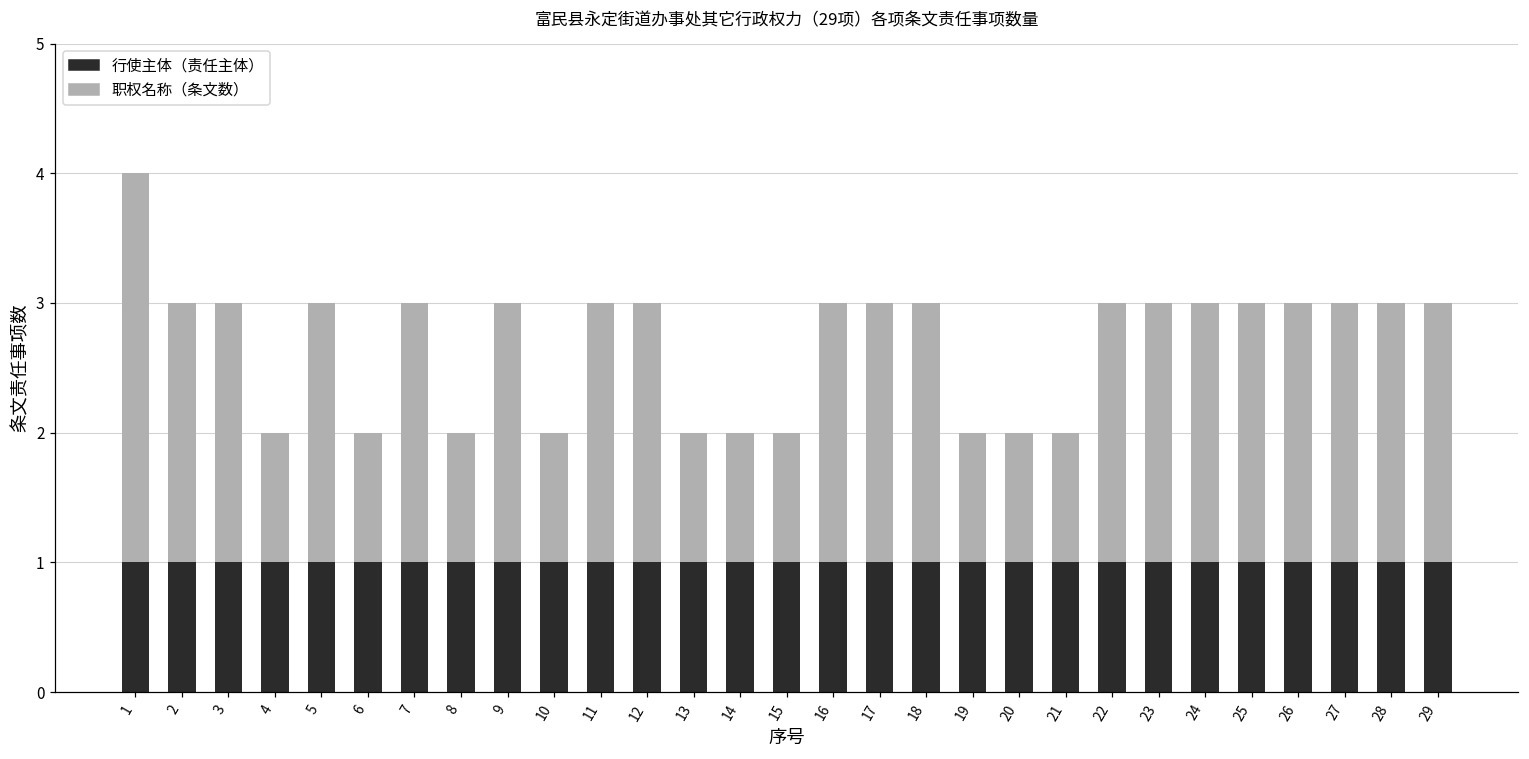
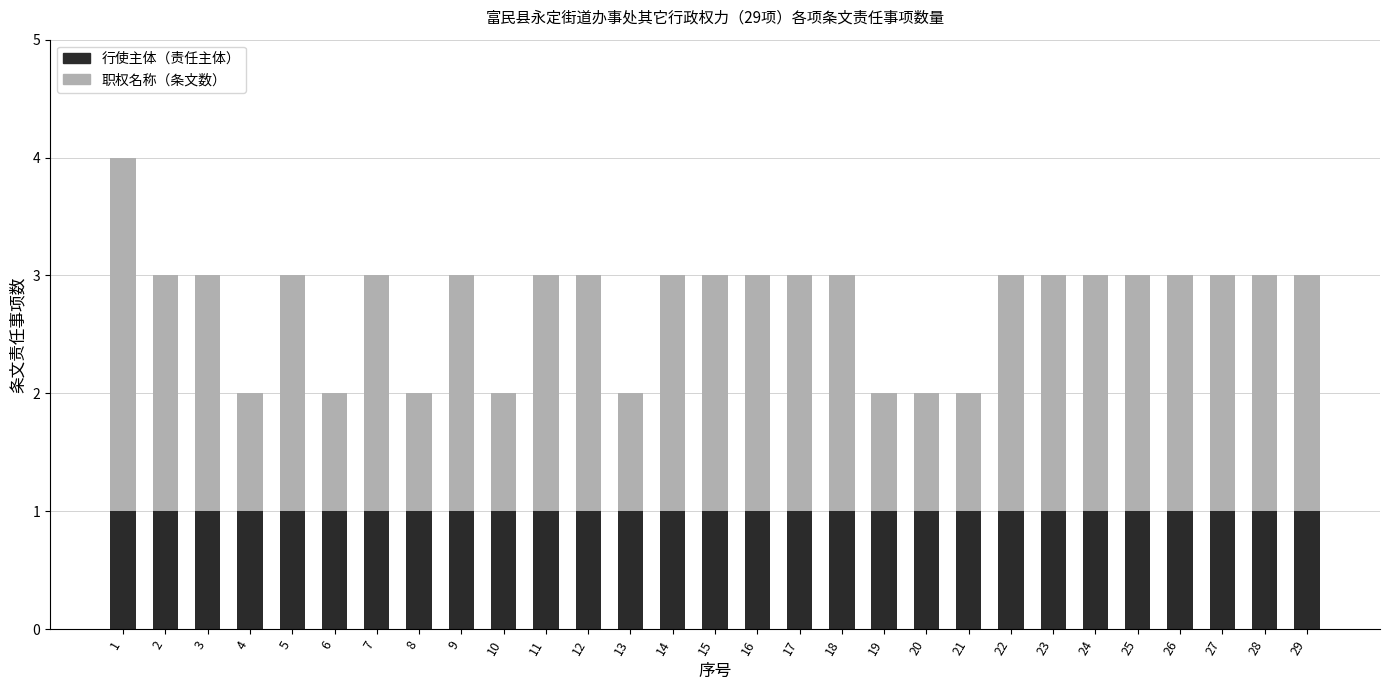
职权名称（条文数）, 14: 1 -> 2
职权名称（条文数）, 15: 1 -> 2
